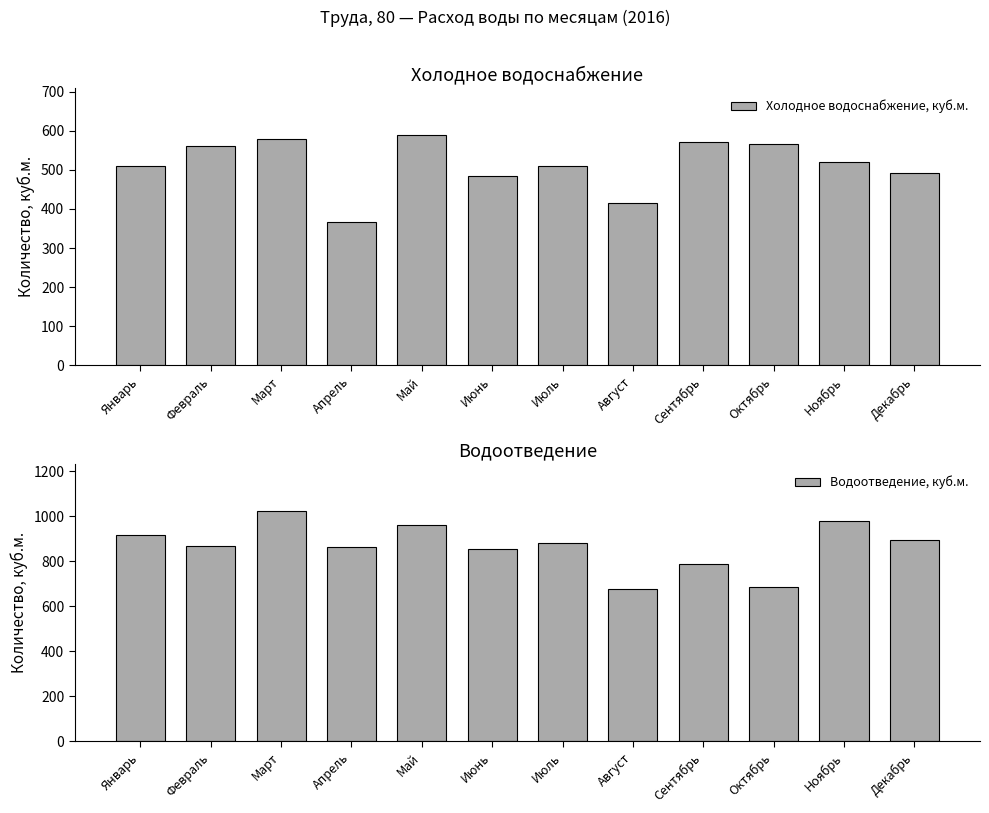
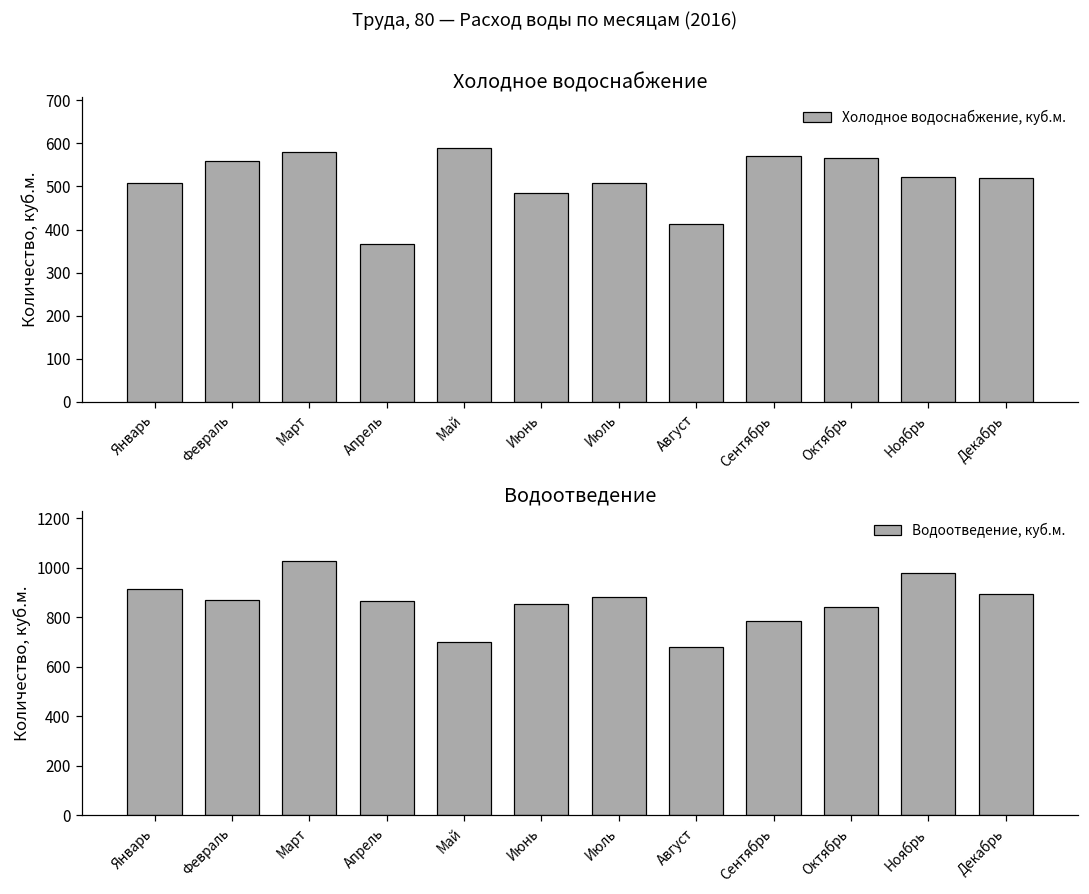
Холодное водоснабжение, Декабрь: 490 -> 520
Водоотведение, Май: 960 -> 700
Водоотведение, Октябрь: 690 -> 840
